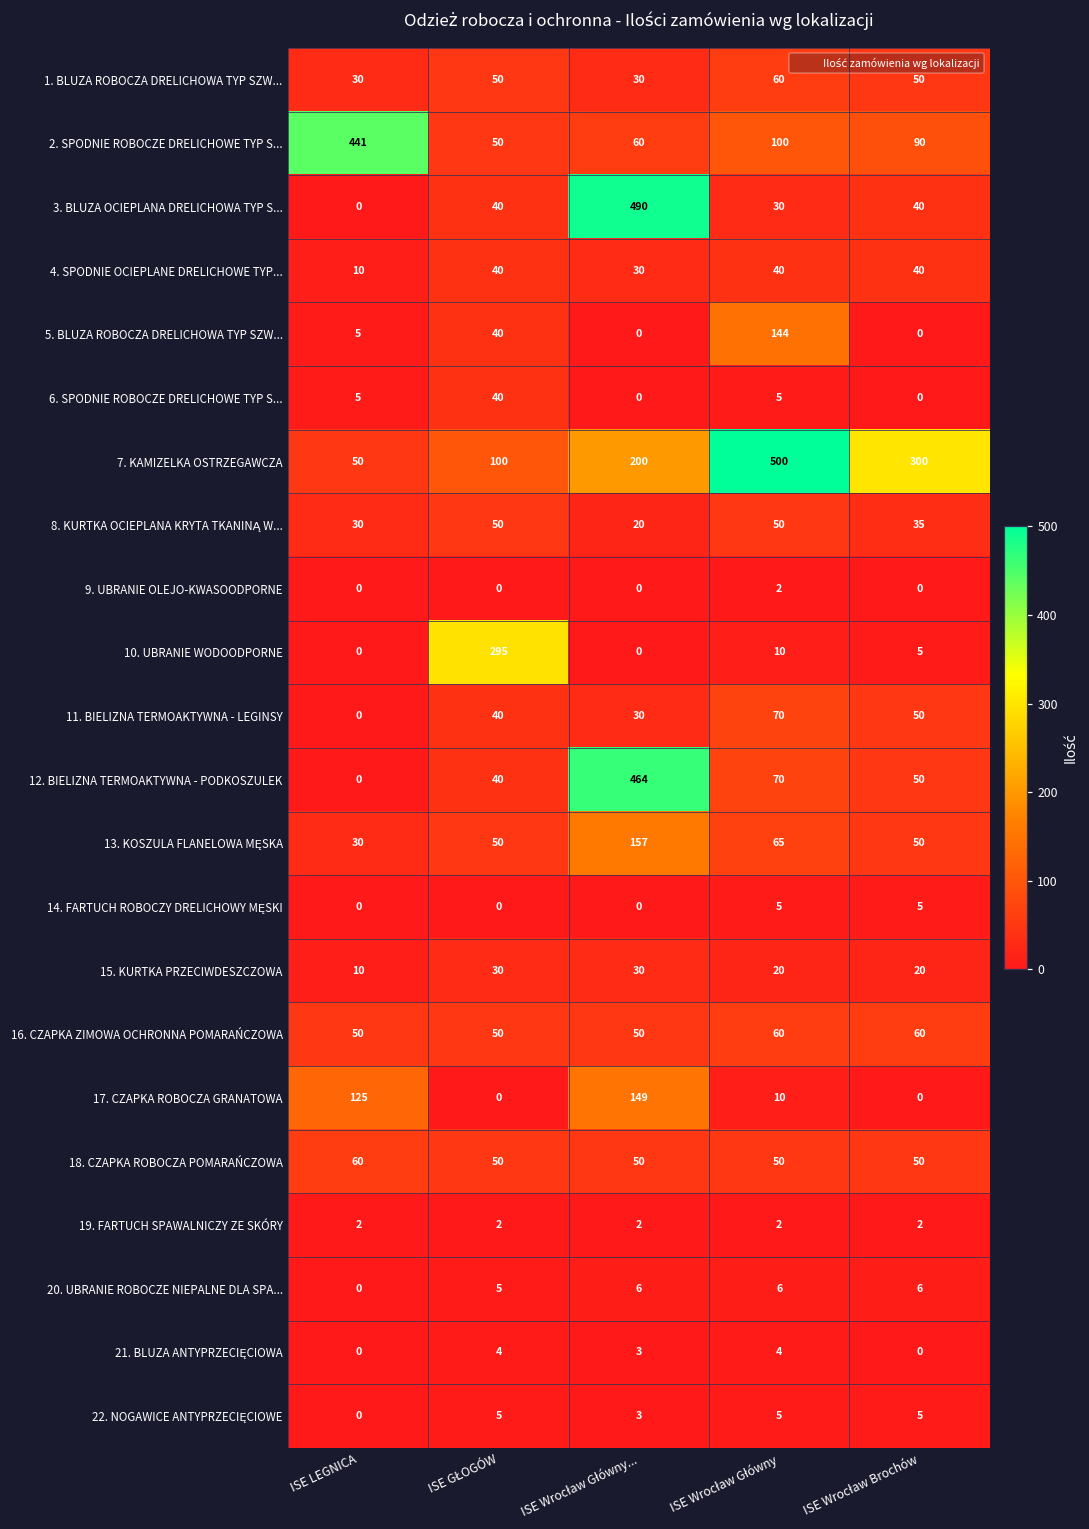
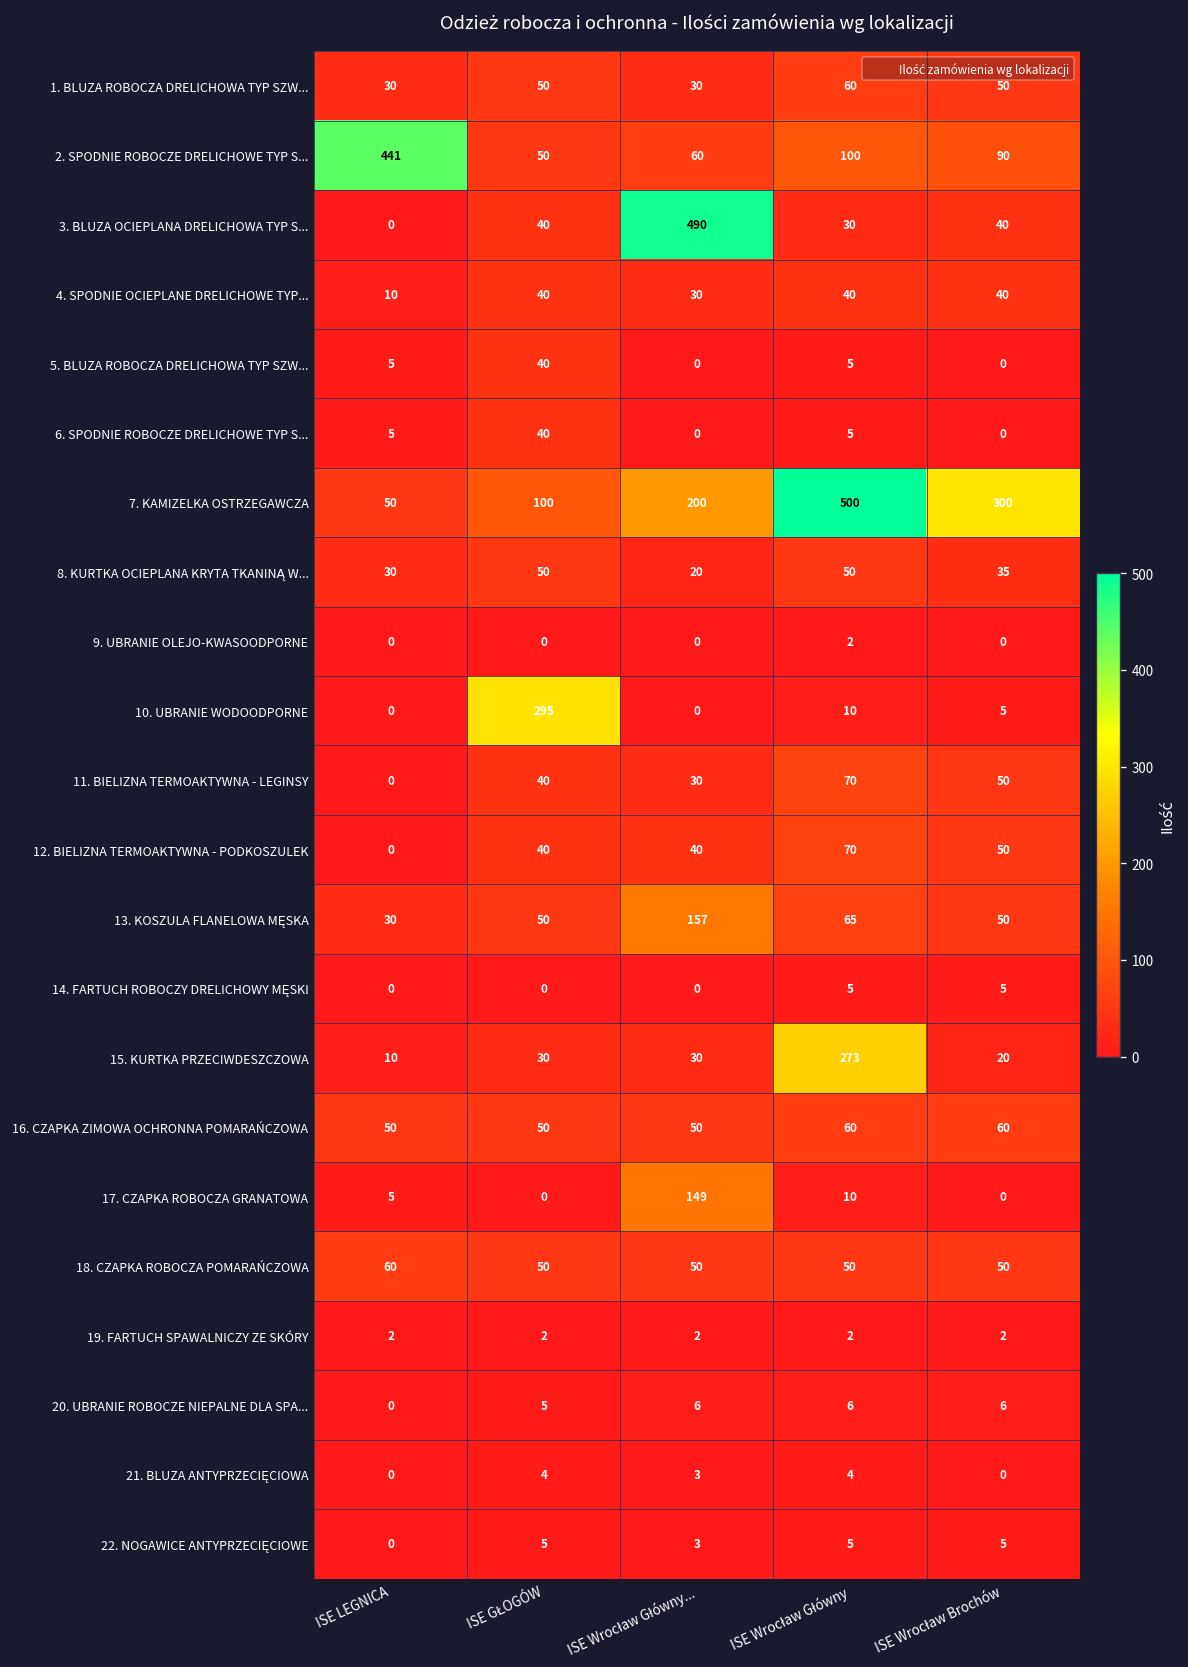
5. BLUZA ROBOCZA DRELICHOWA TYP SZW..., ISE Wrocław Główny: 144 -> 5
12. BIELIZNA TERMOAKTYWNA - PODKOSZULEK, ISE Wrocław Główny...: 464 -> 40
15. KURTKA PRZECIWDESZCZOWA, ISE Wrocław Główny: 20 -> 273
17. CZAPKA ROBOCZA GRANATOWA, ISE LEGNICA: 125 -> 5
